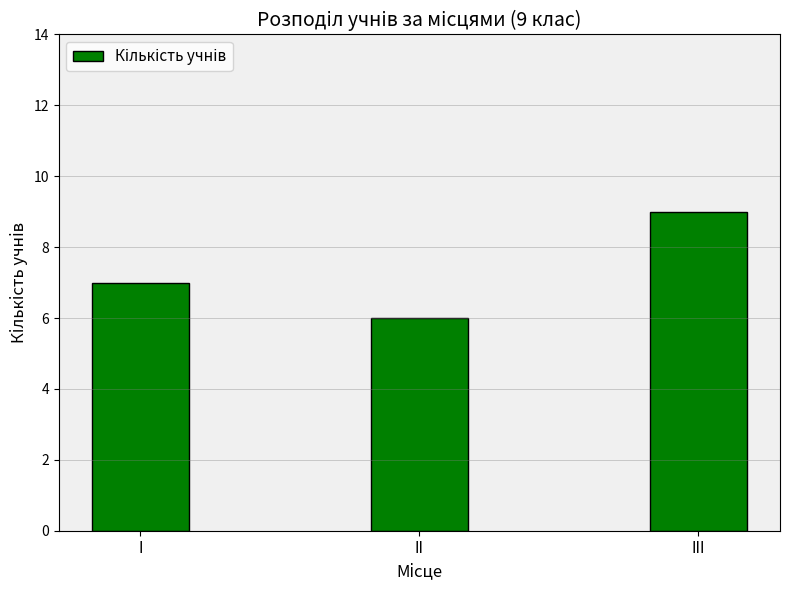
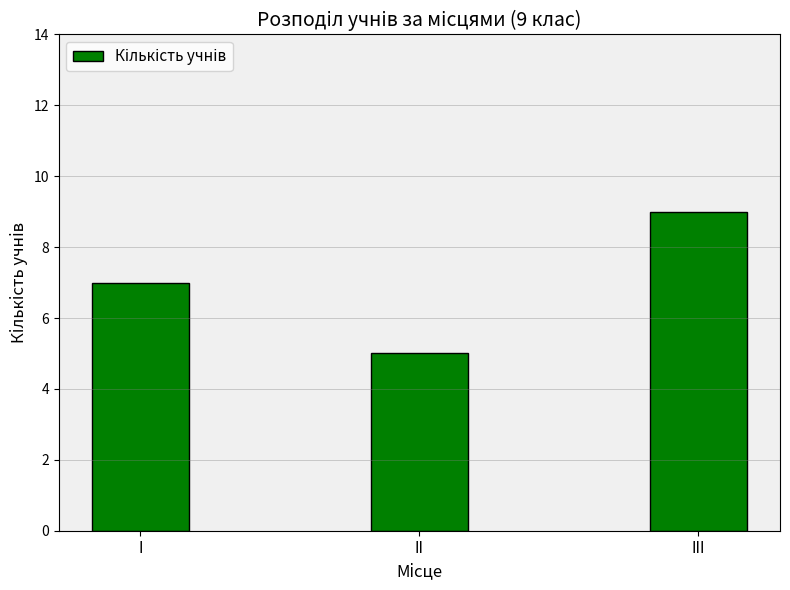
ІІ: 6 -> 5
